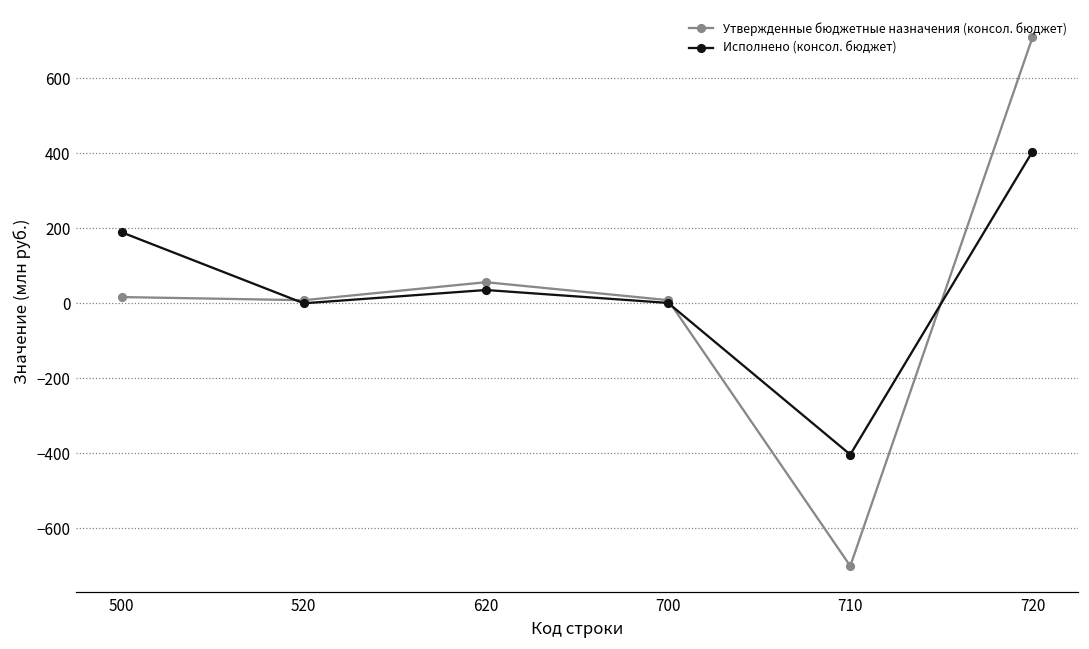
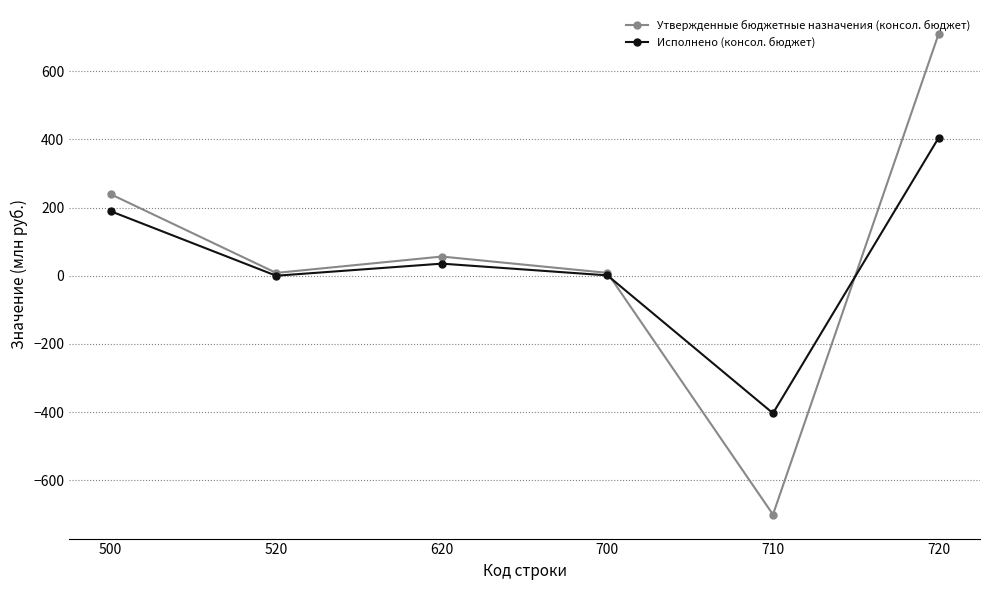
Утвержденные бюджетные назначения (консол. бюджет), 500: 20 -> 240
